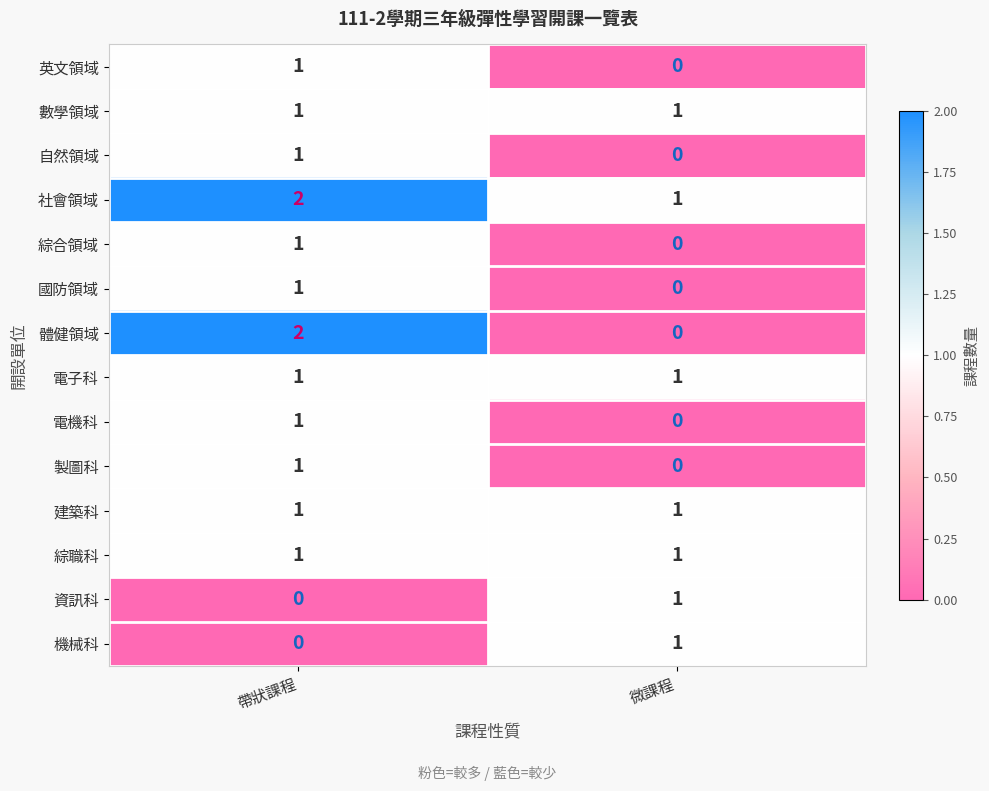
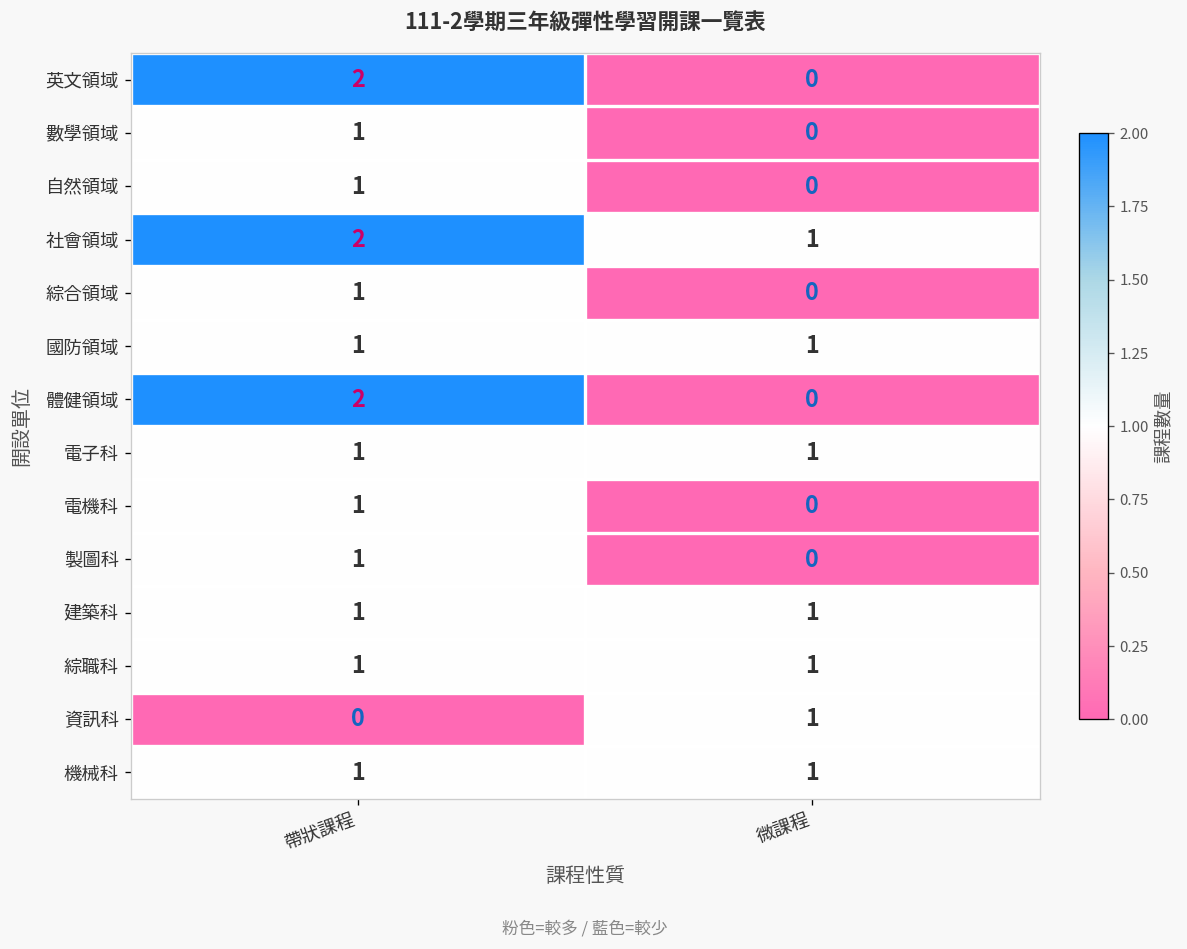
英文領域, 帶狀課程: 1 -> 2
數學領域, 微課程: 1 -> 0
國防領域, 微課程: 0 -> 1
機械科, 帶狀課程: 0 -> 1
